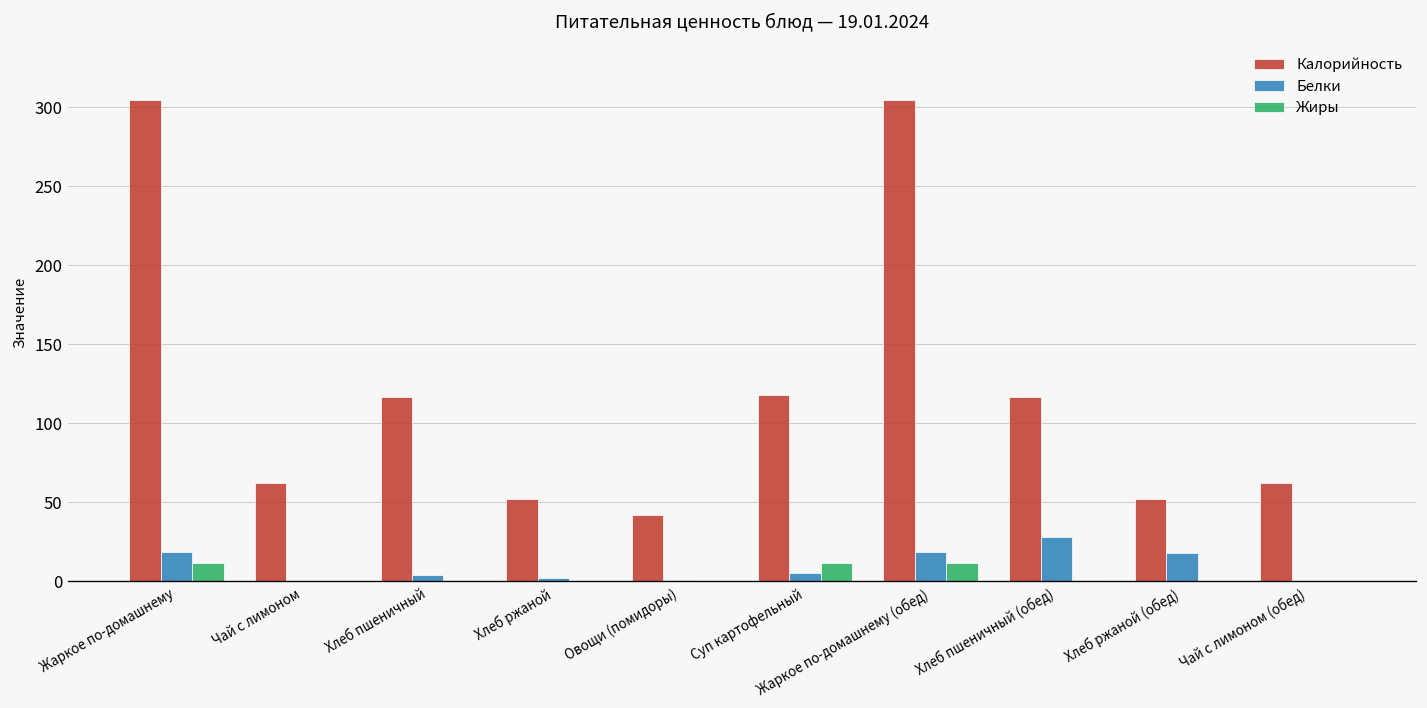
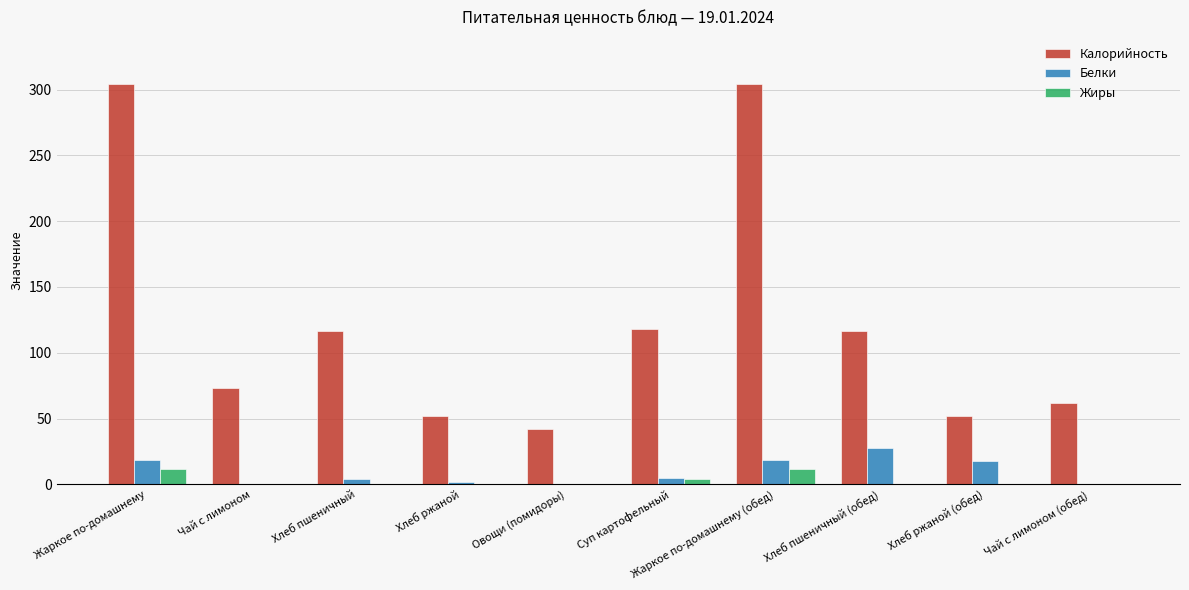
Калорийность, Чай с лимоном: 62 -> 74
Жиры, Суп картофельный: 12 -> 4
